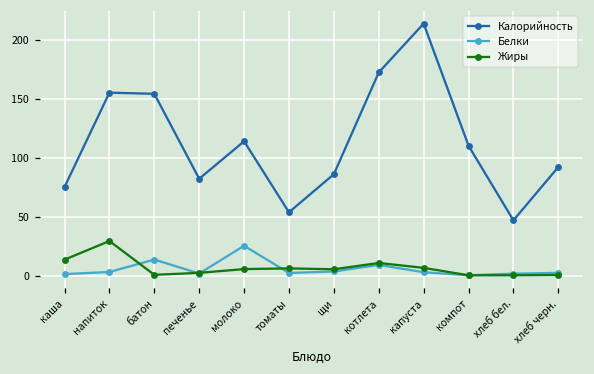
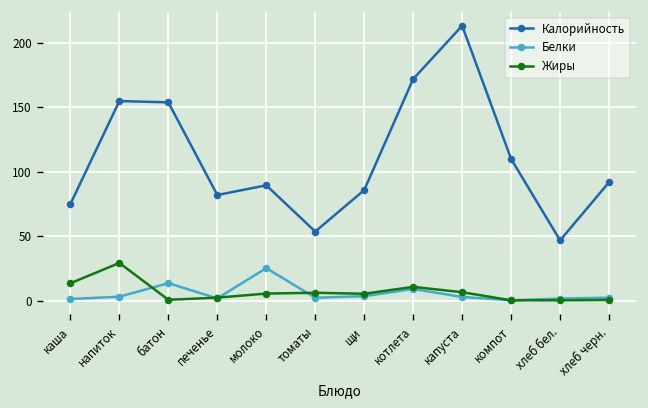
Калорийность, молоко: 114 -> 90
